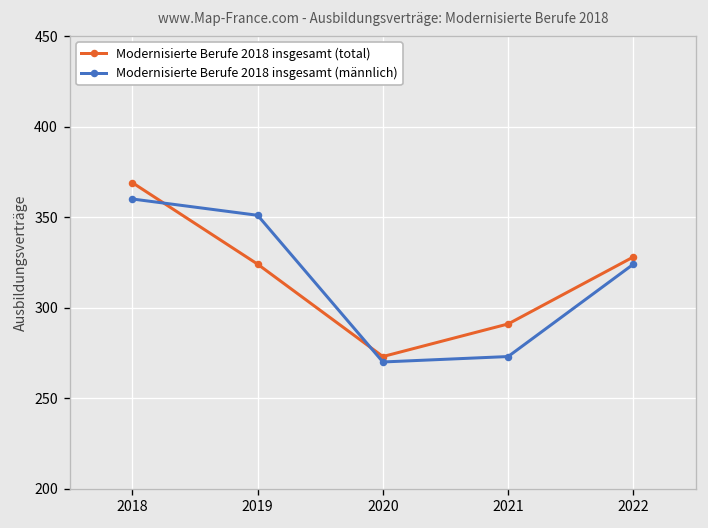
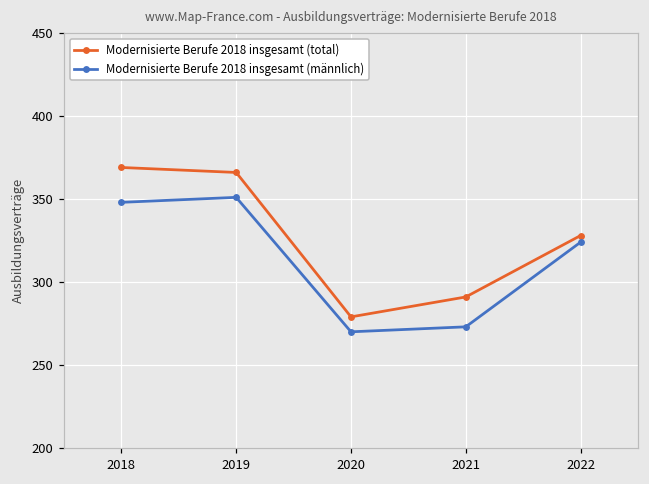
Modernisierte Berufe 2018 insgesamt (männlich), 2018: 360 -> 348
Modernisierte Berufe 2018 insgesamt (total), 2019: 324 -> 366
Modernisierte Berufe 2018 insgesamt (total), 2020: 273 -> 279
